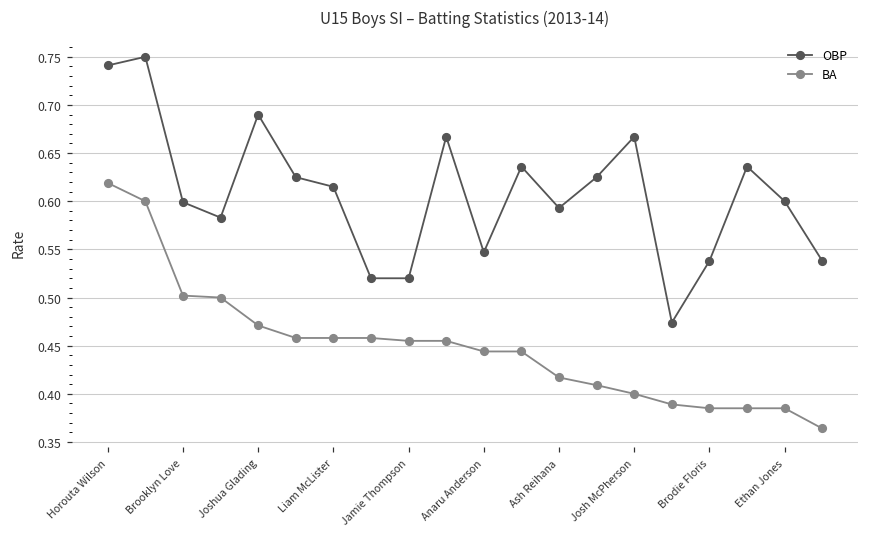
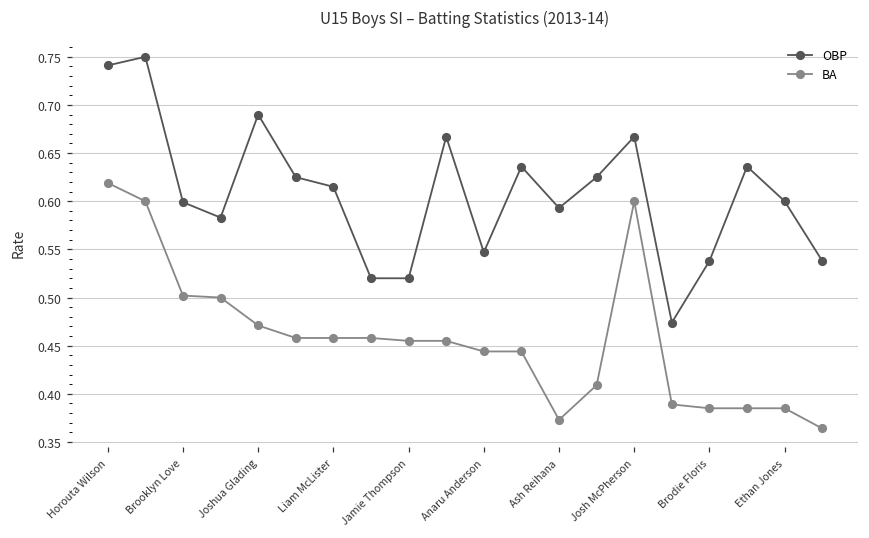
BA, Ash Reihana: 0.42 -> 0.37
BA, Josh McPherson: 0.4 -> 0.6
